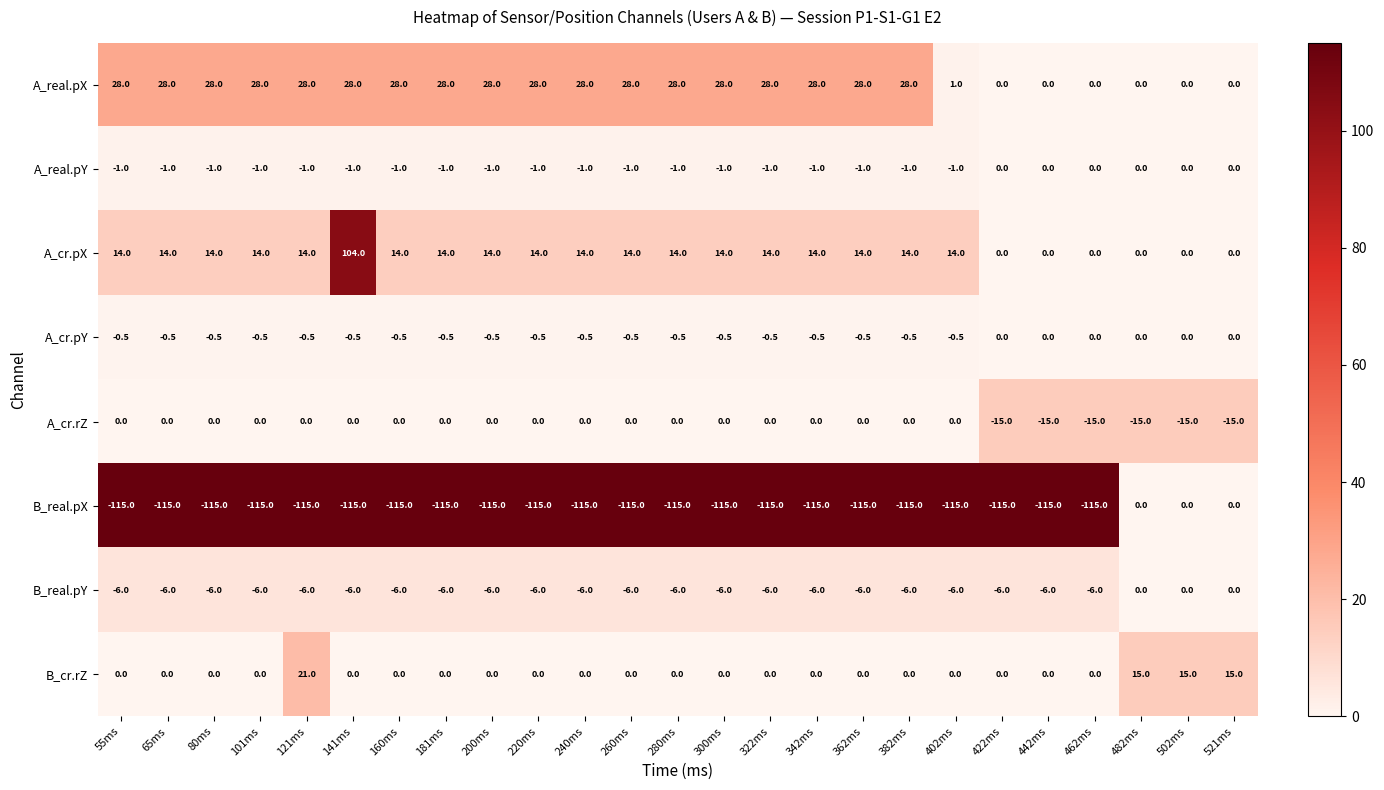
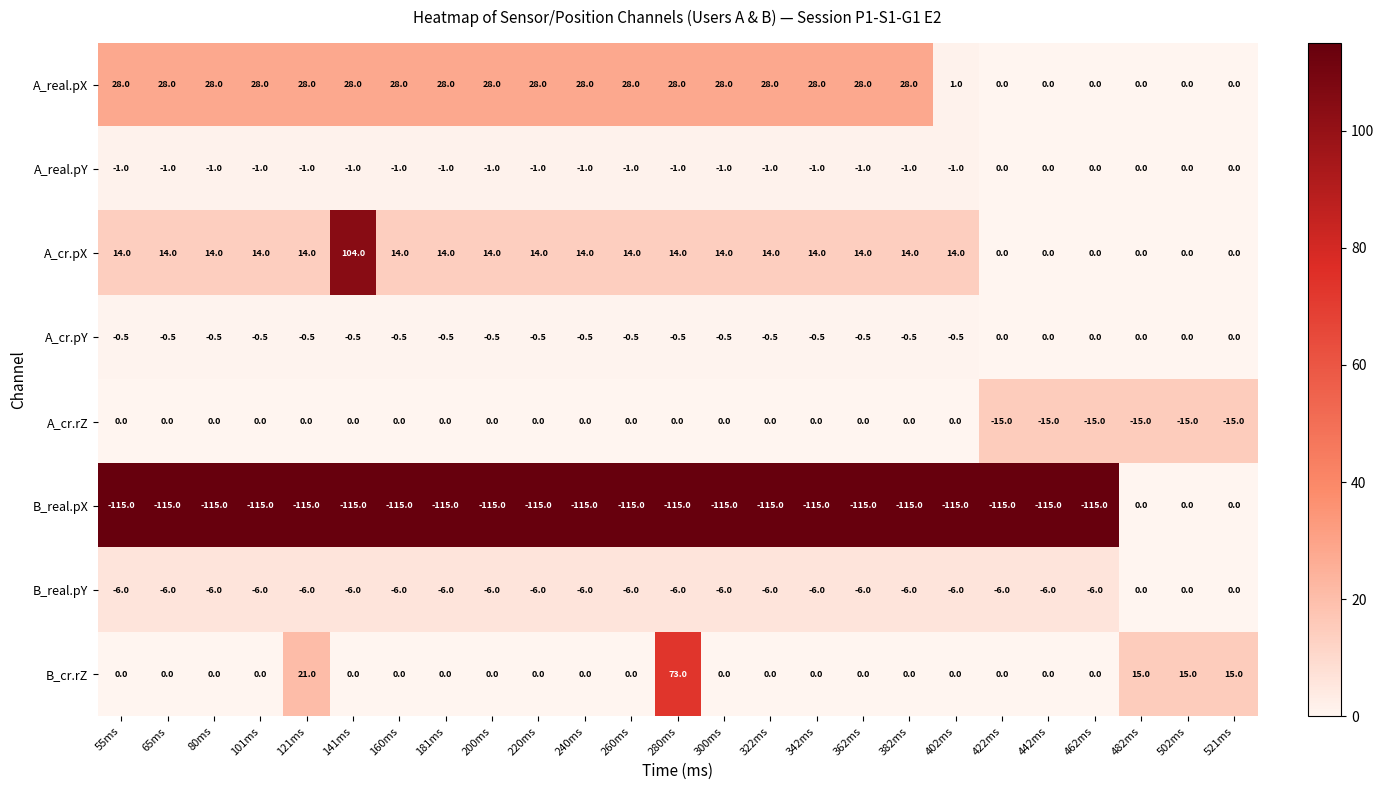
B_cr.rZ, 280ms: 0.0 -> 73.0
